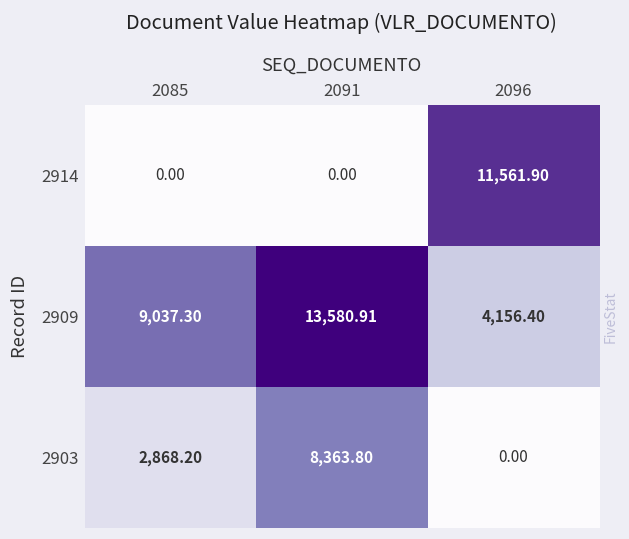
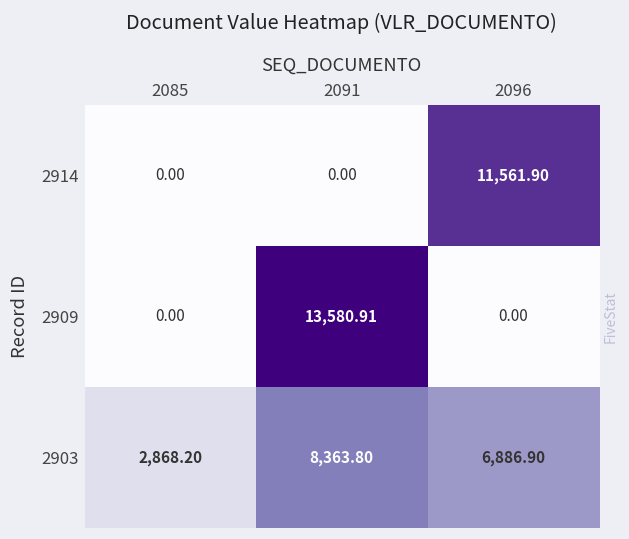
2909, 2085: 9,037.30 -> 0.00
2909, 2096: 4,156.40 -> 0.00
2903, 2096: 0.00 -> 6,886.90
